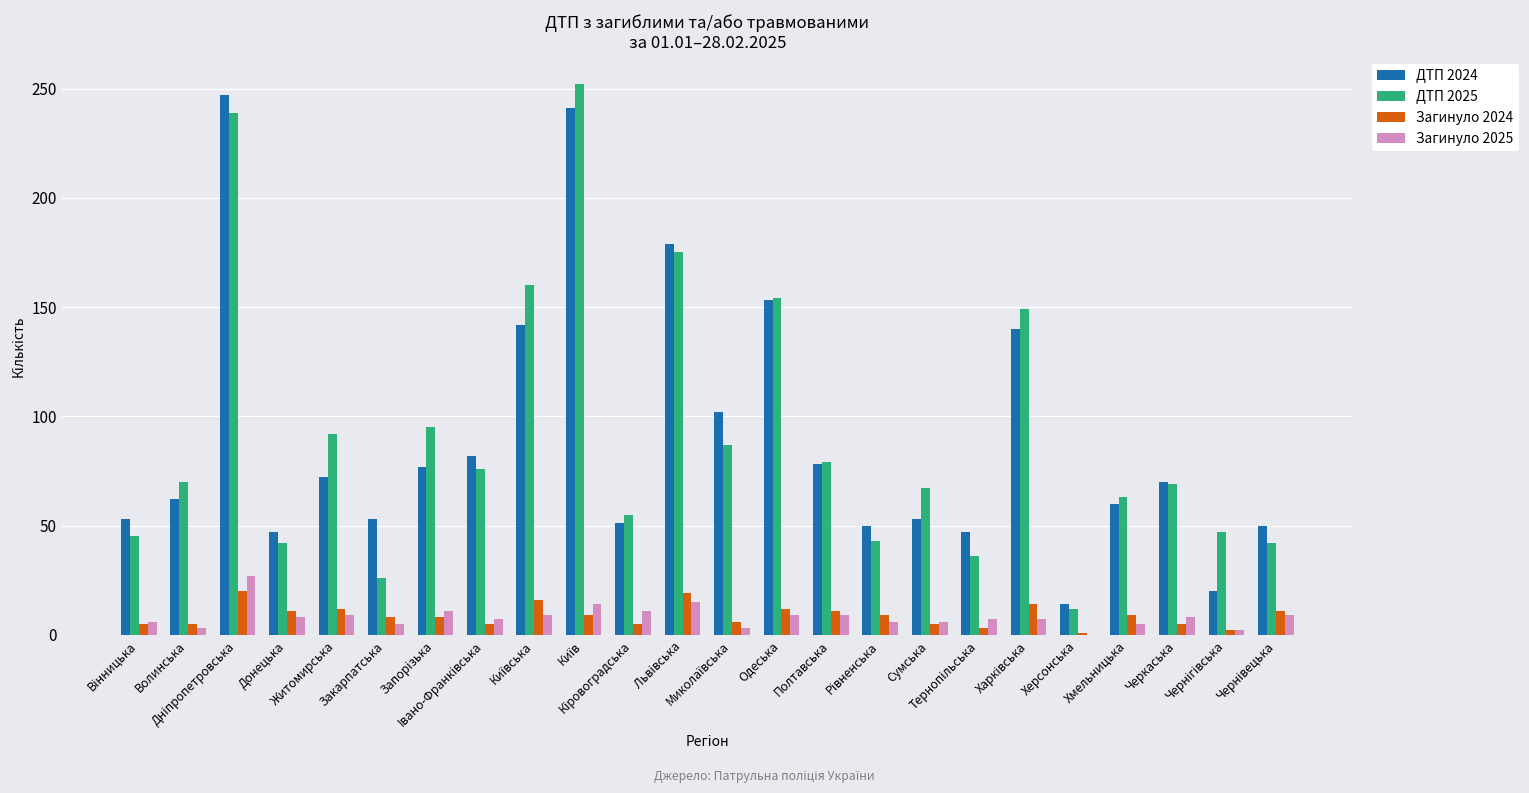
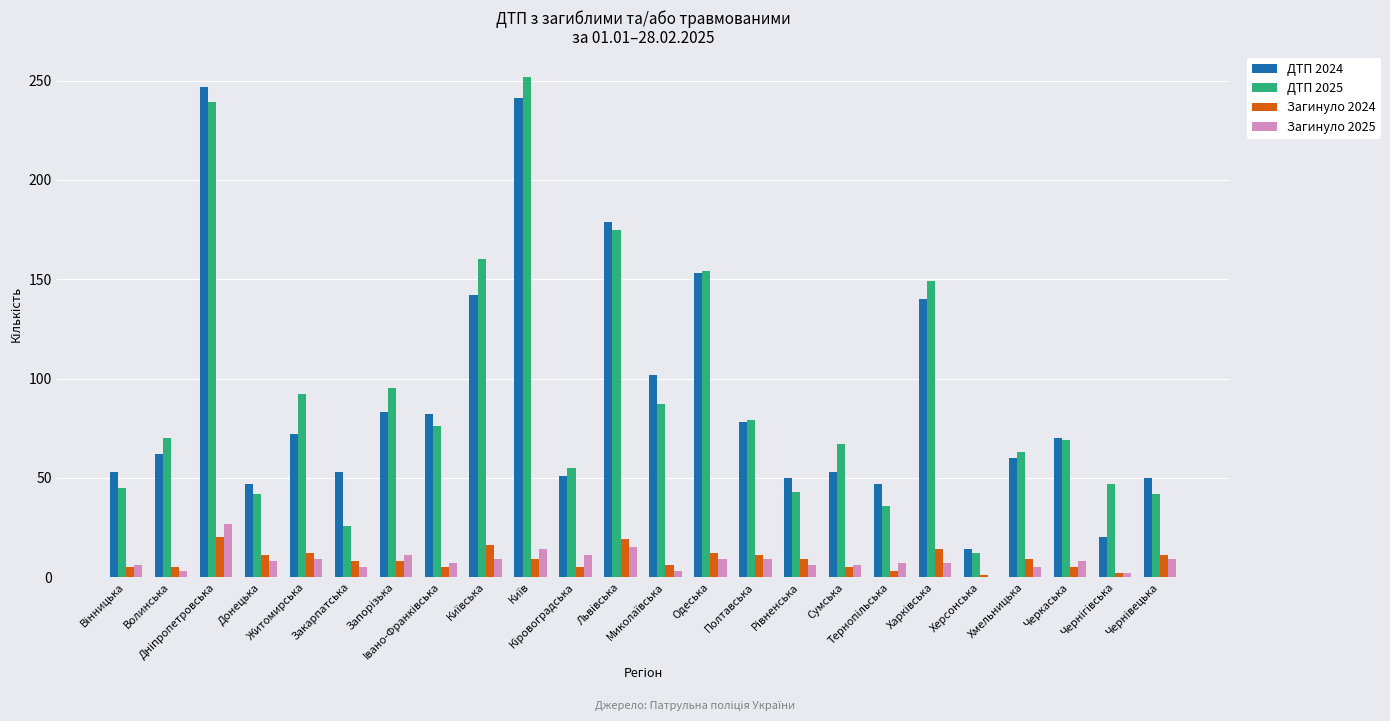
ДТП 2024, Запорізька: 77 -> 83
